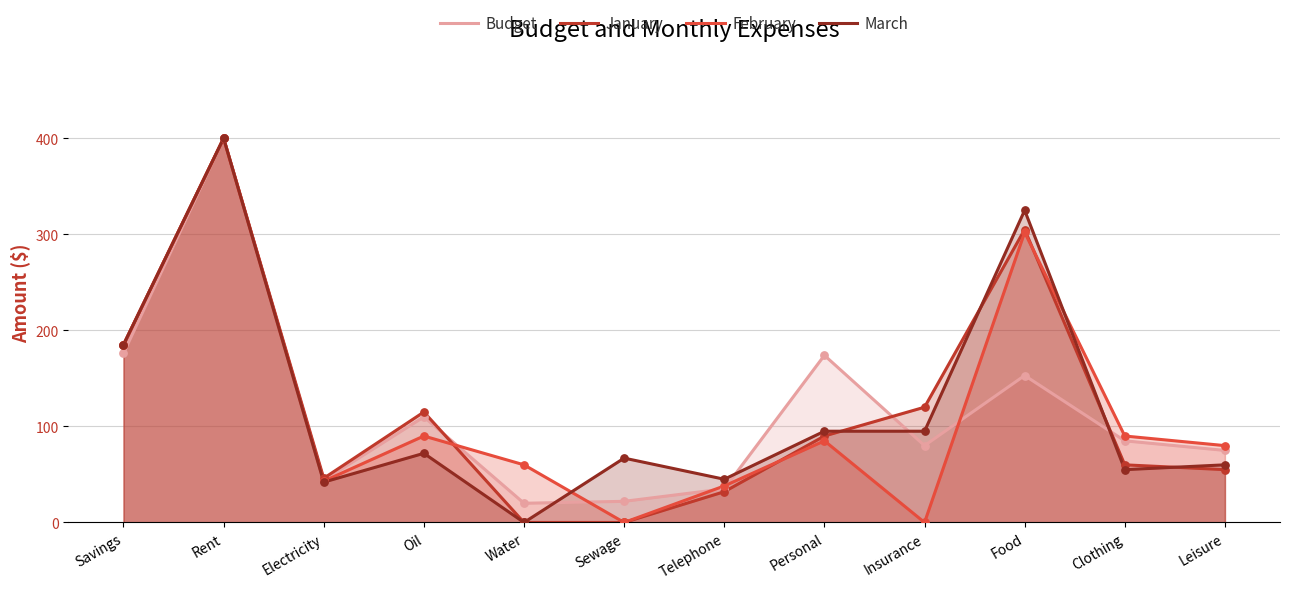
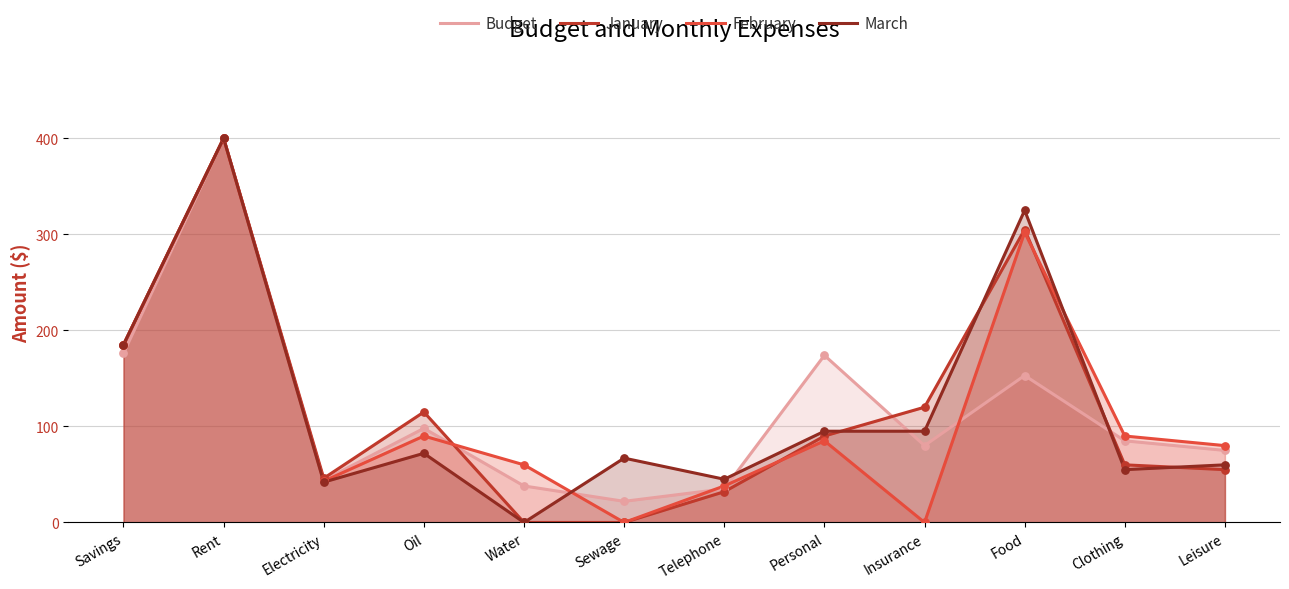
Budget, Oil: 110 -> 100
Budget, Water: 20 -> 40
